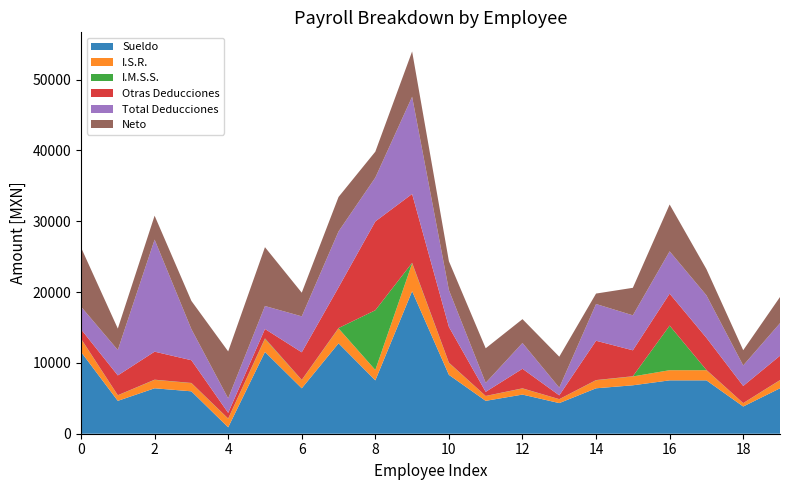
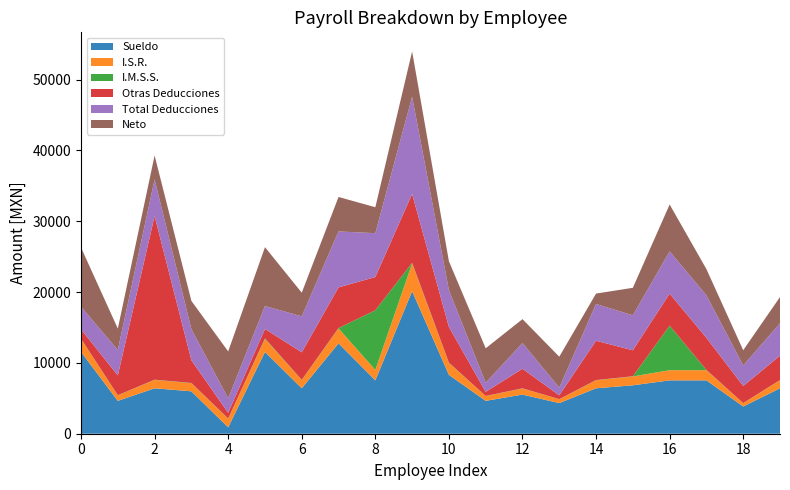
Otras Deducciones, 2: 4000 -> 23000
Total Deducciones, 2: 16000 -> 5000
Otras Deducciones, 8: 13000 -> 5000
